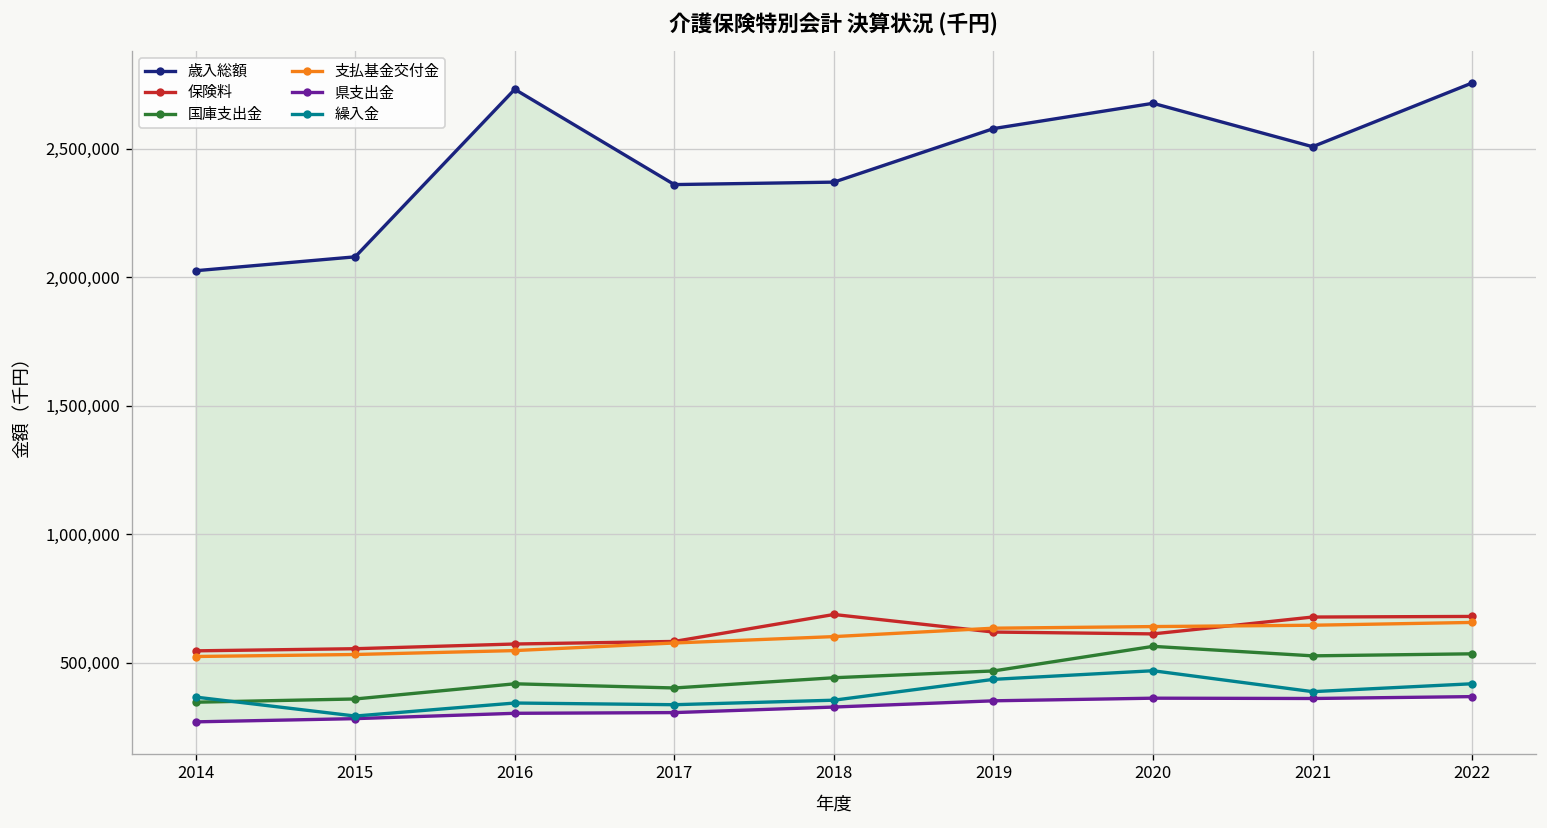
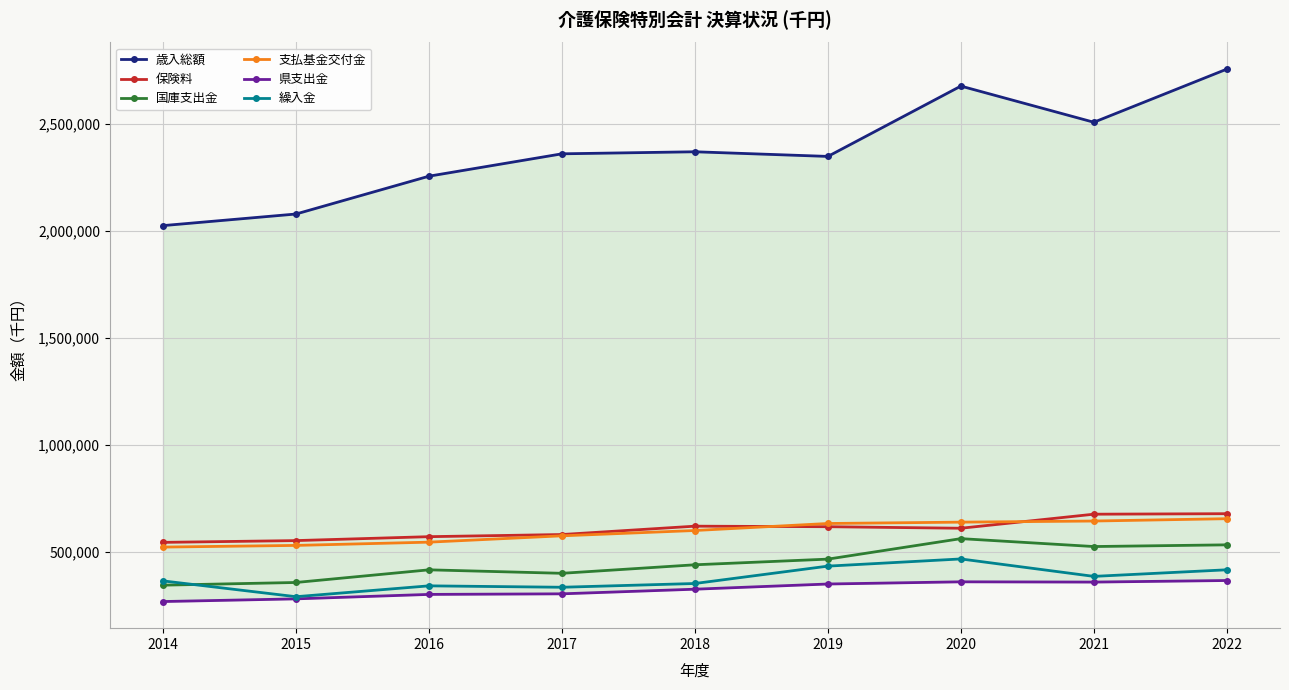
歳入総額, 2016: 2,730,000 -> 2,260,000
保険料, 2018: 690,000 -> 620,000
歳入総額, 2019: 2,580,000 -> 2,350,000
